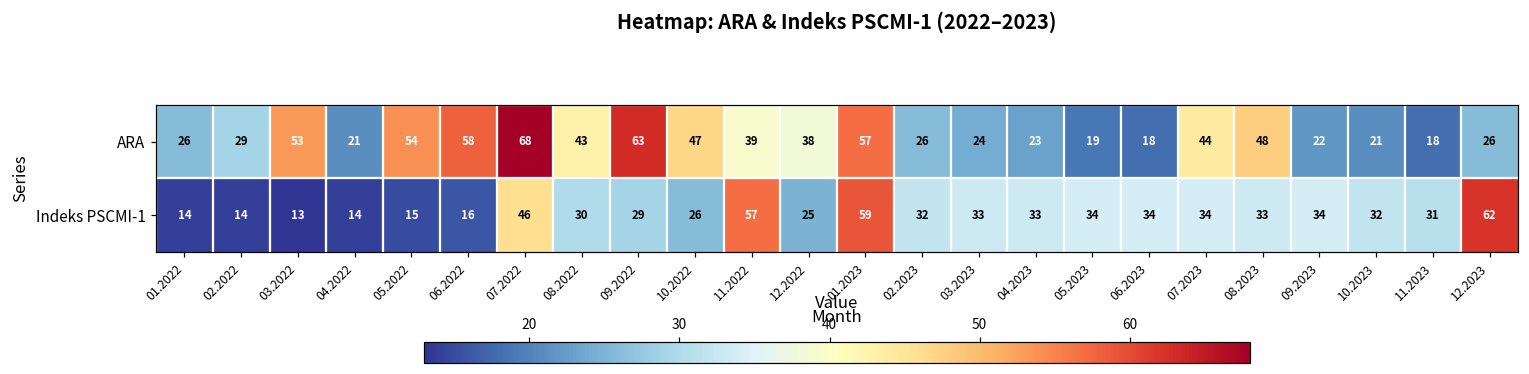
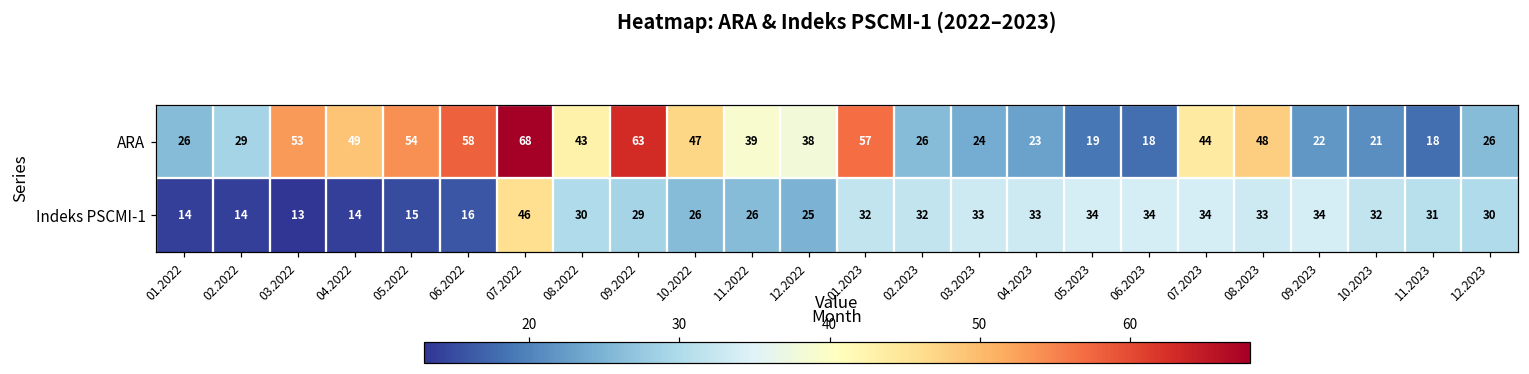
ARA, 04.2022: 21 -> 49
Indeks PSCMI-1, 11.2022: 57 -> 26
Indeks PSCMI-1, 01.2023: 59 -> 32
Indeks PSCMI-1, 12.2023: 62 -> 30
